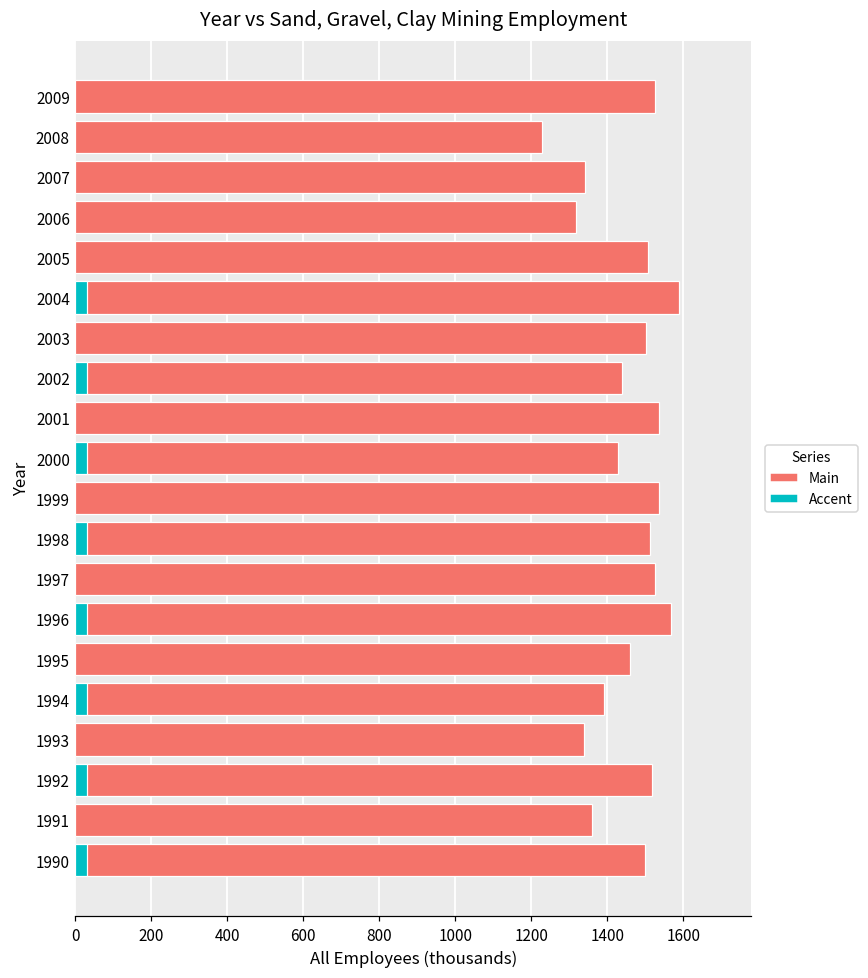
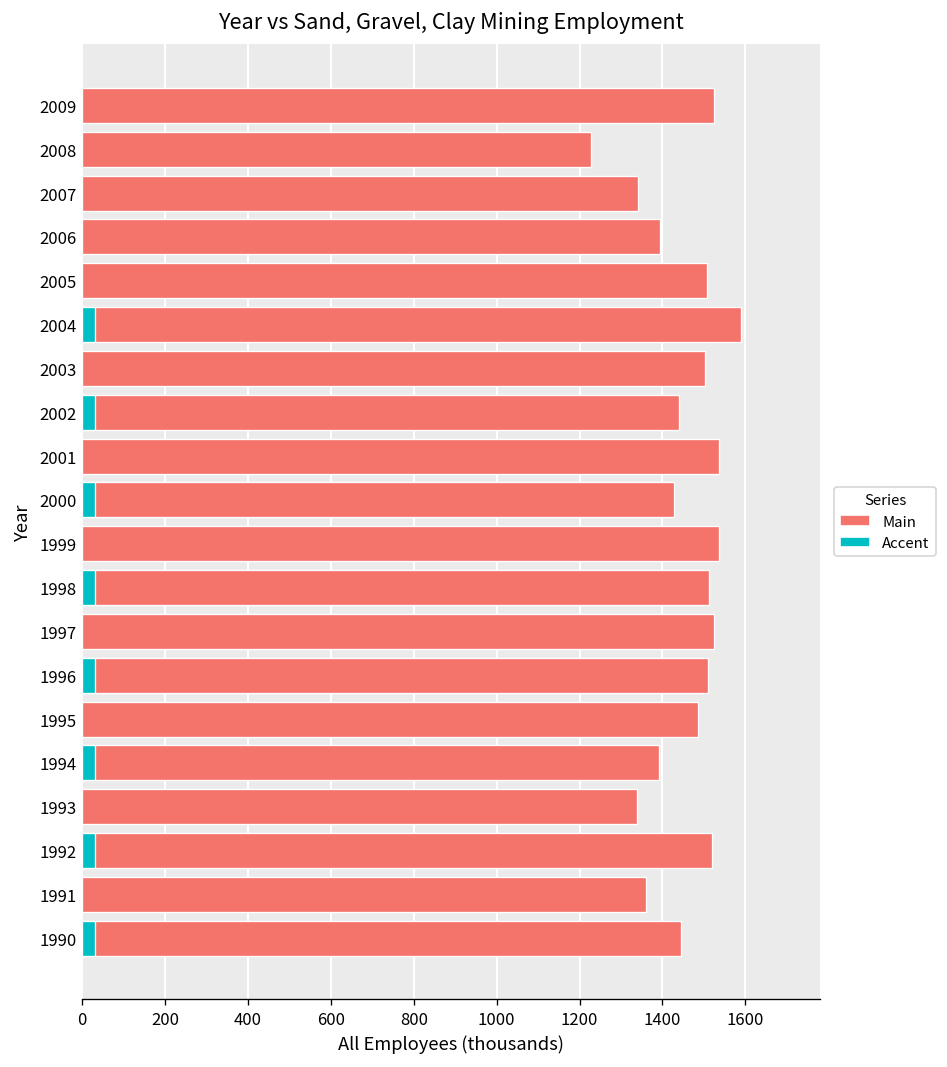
Main, 2006: 1320 -> 1400
Main, 1996: 1570 -> 1510
Main, 1995: 1460 -> 1490
Main, 1990: 1500 -> 1440
